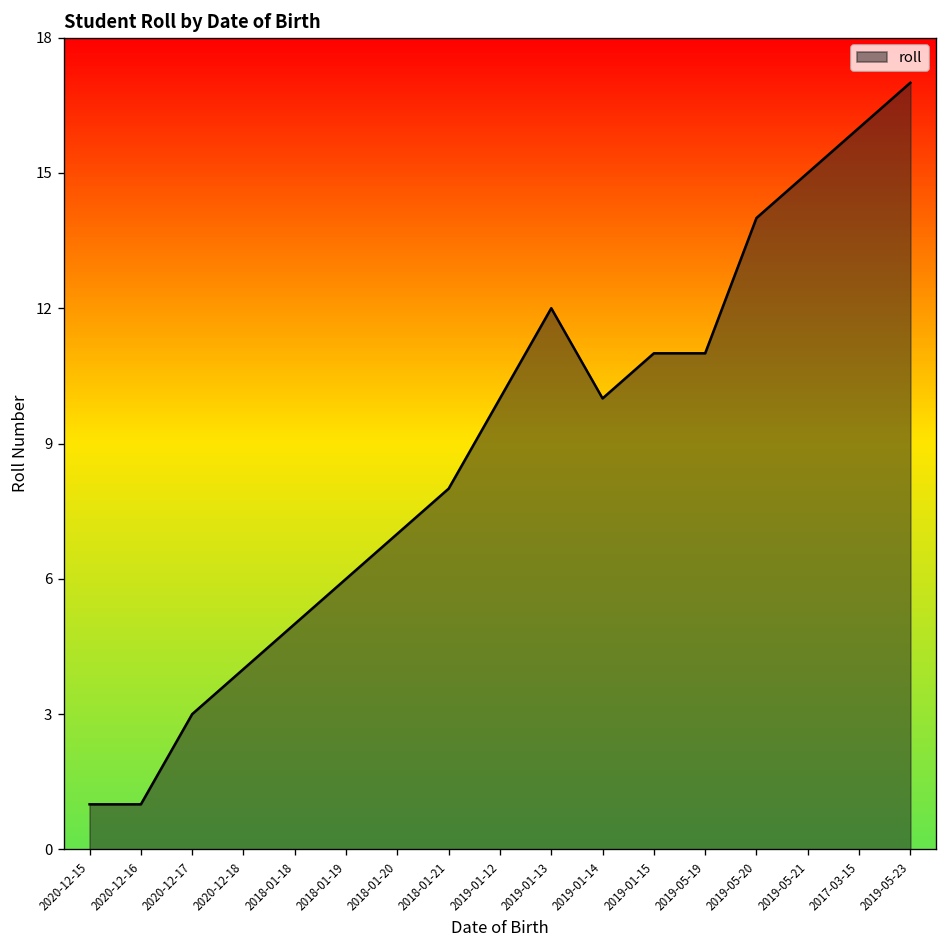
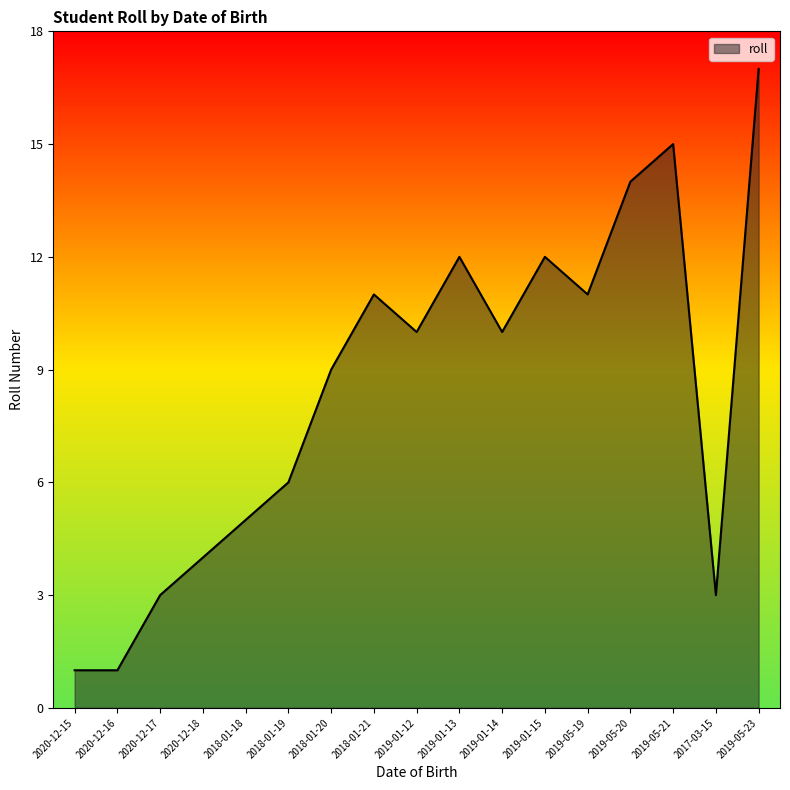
2018-01-20: 7 -> 9
2018-01-21: 8 -> 11
2019-01-15: 11 -> 12
2017-03-15: 16 -> 3
